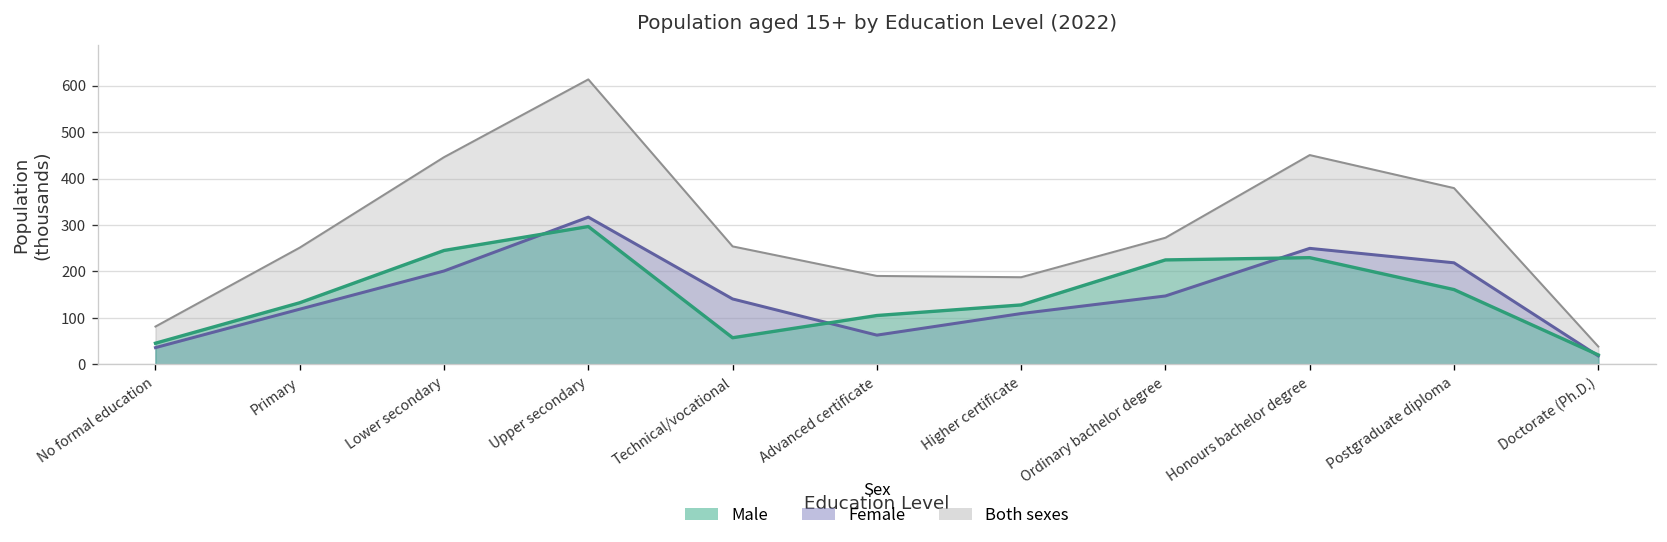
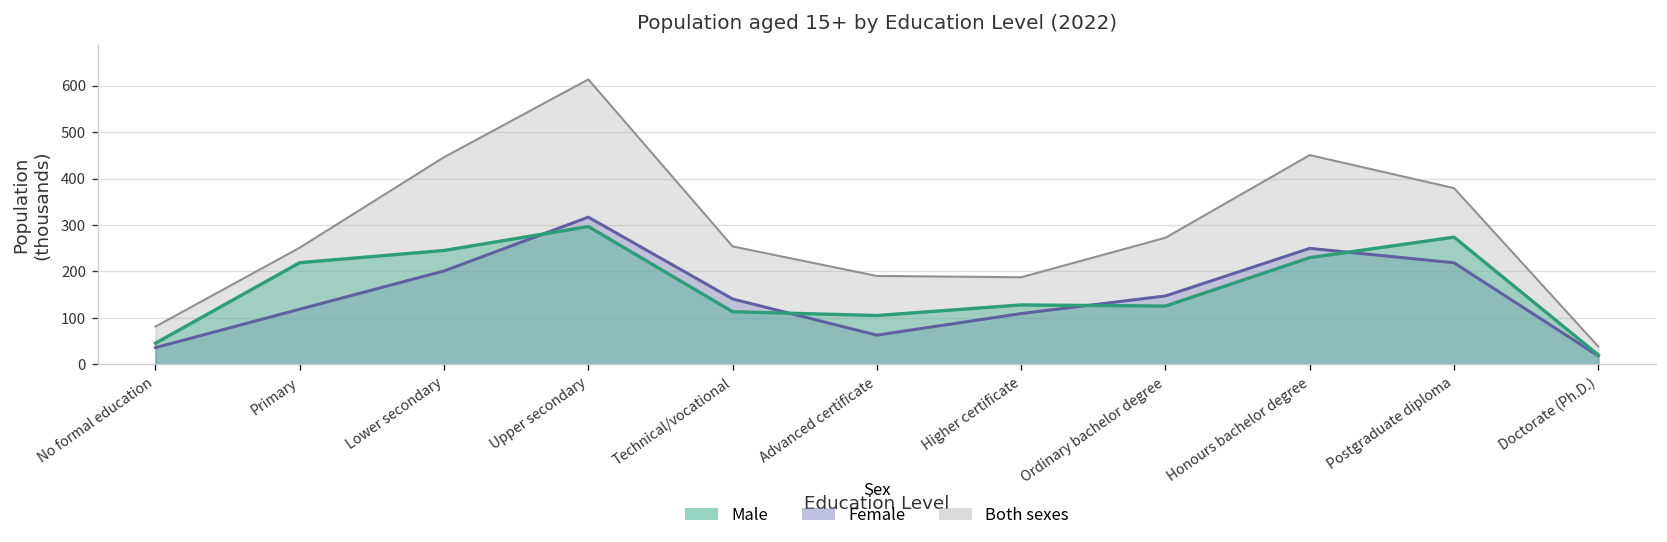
Male, Primary: 130 -> 220
Male, Technical/vocational: 60 -> 110
Male, Ordinary bachelor degree: 220 -> 130
Male, Postgraduate diploma: 160 -> 270
